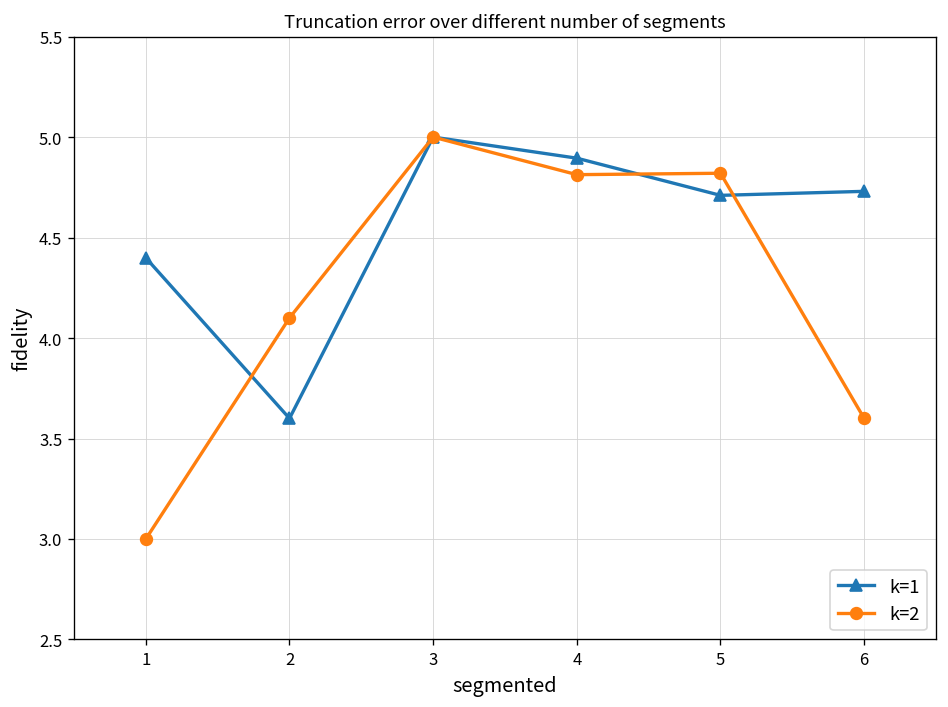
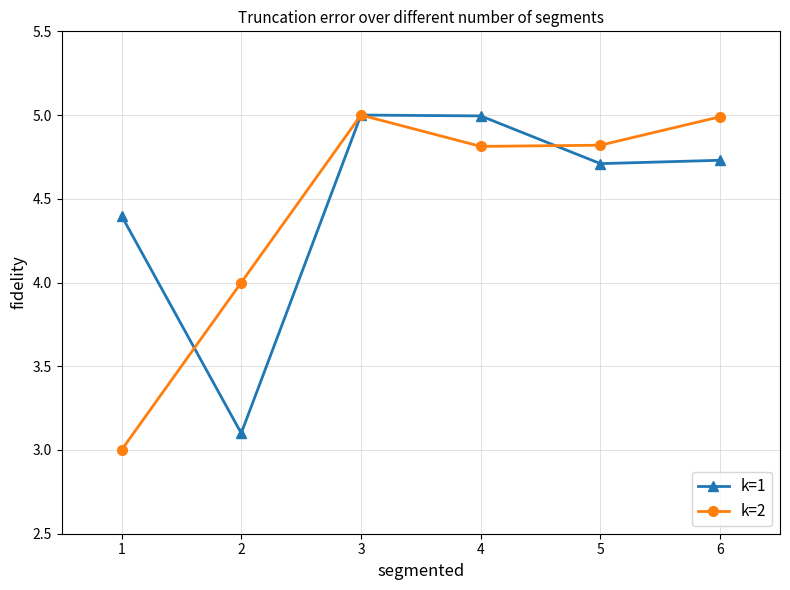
k=1, 2: 3.6 -> 3.1
k=2, 2: 4.1 -> 4.0
k=1, 4: 4.90 -> 5.00
k=2, 6: 3.60 -> 4.99
